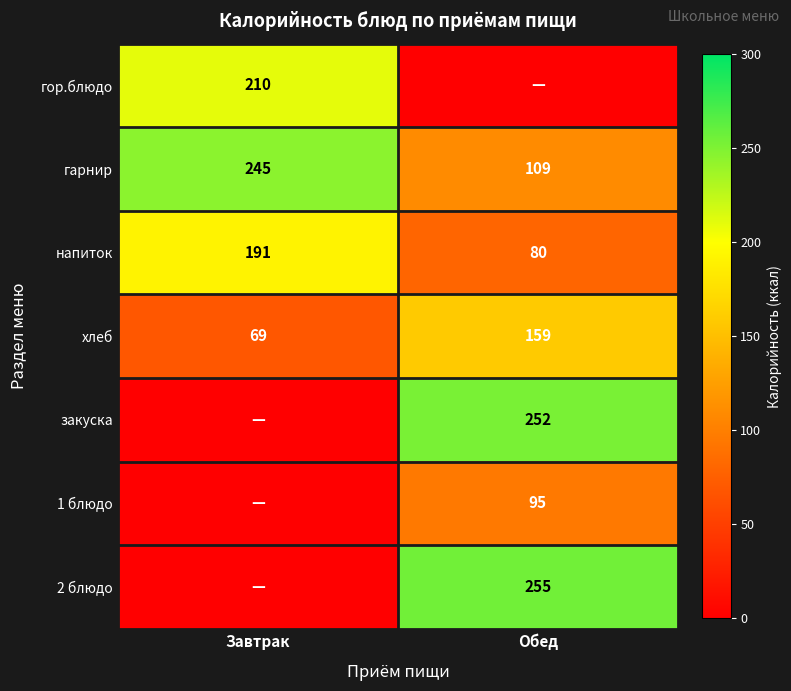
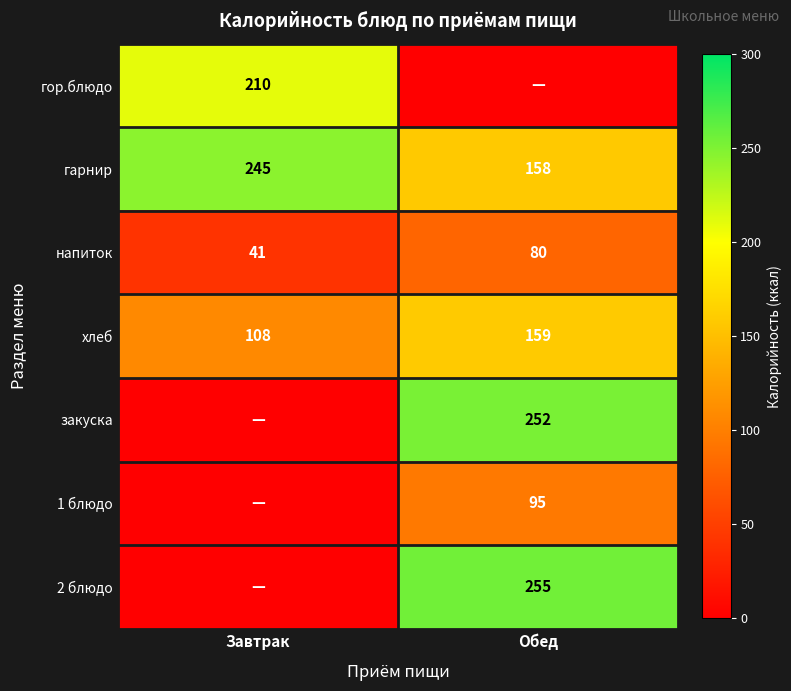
гарнир, Обед: 109 -> 158
напиток, Завтрак: 191 -> 41
хлеб, Завтрак: 69 -> 108
